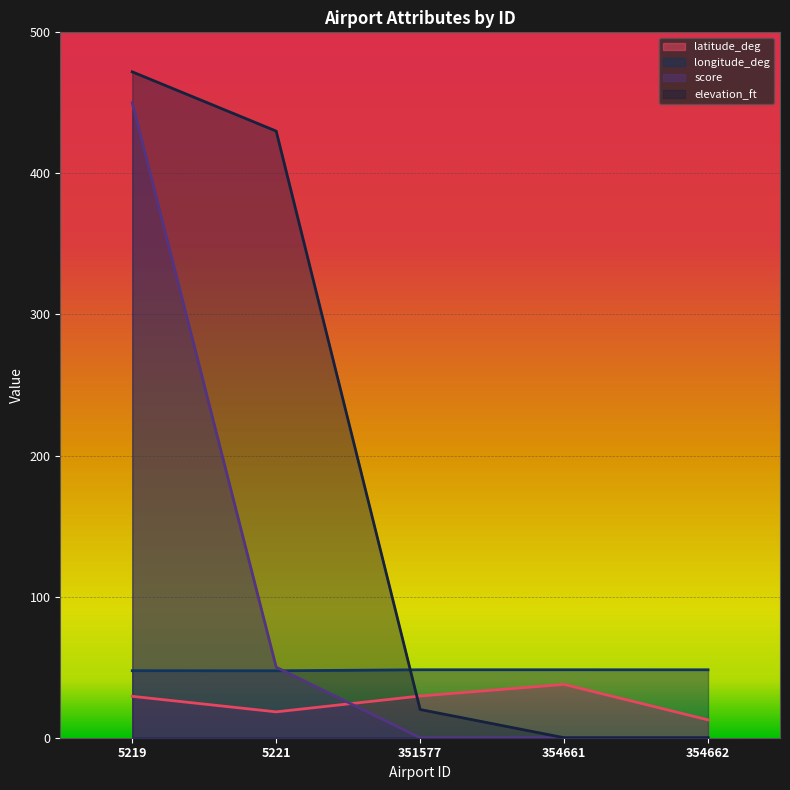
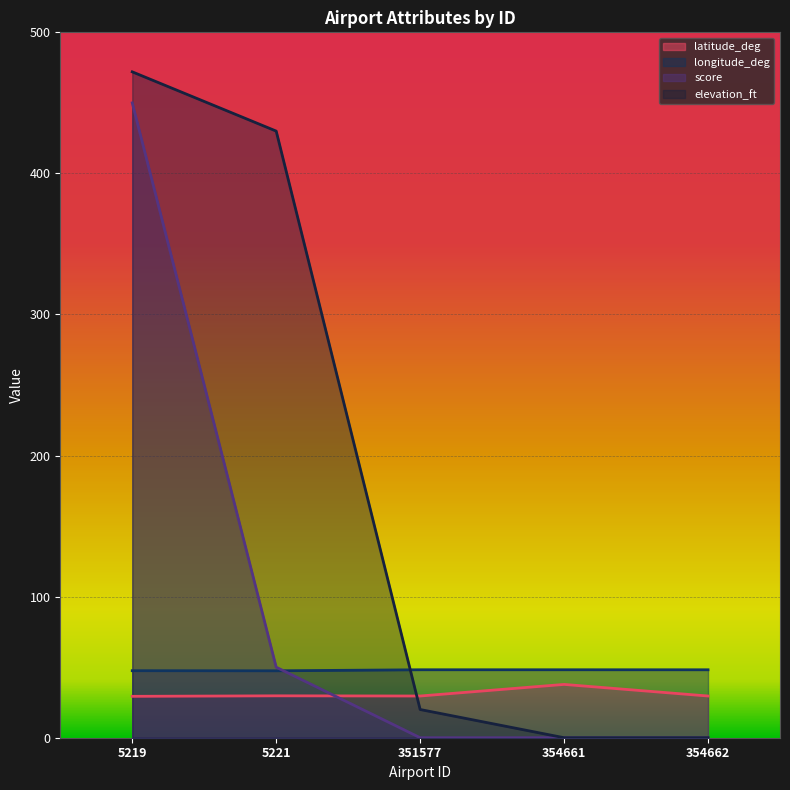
latitude_deg, 5221: 18 -> 30
latitude_deg, 354662: 13 -> 30
